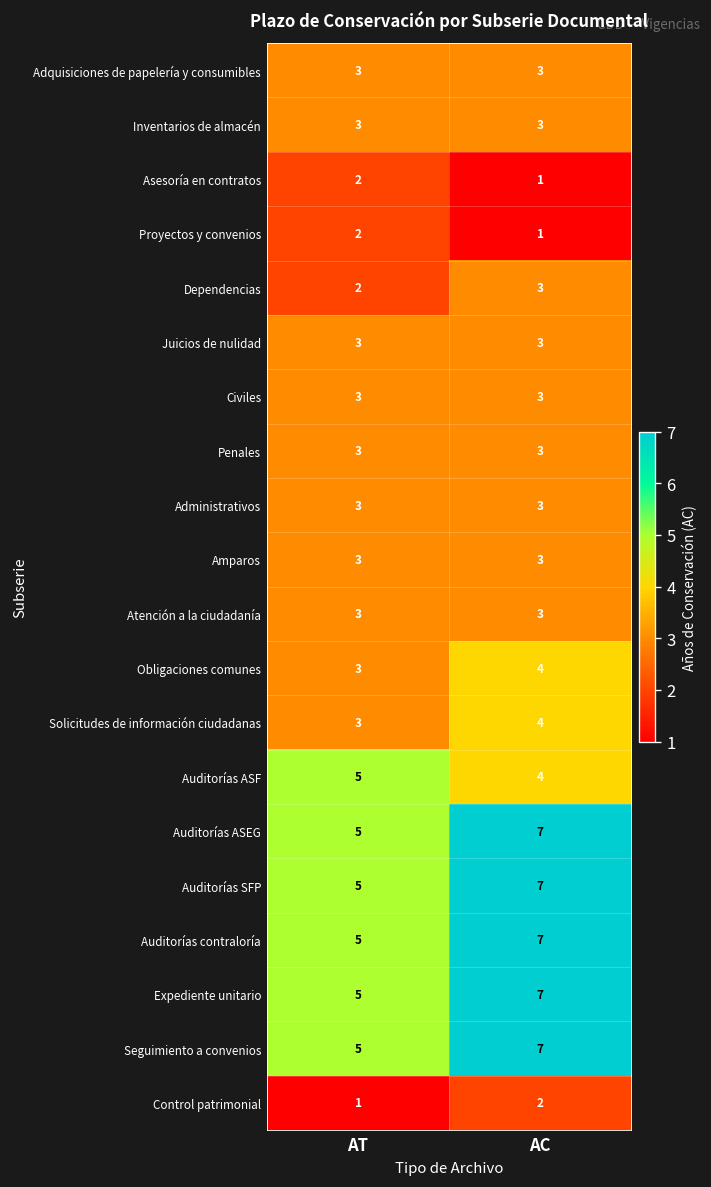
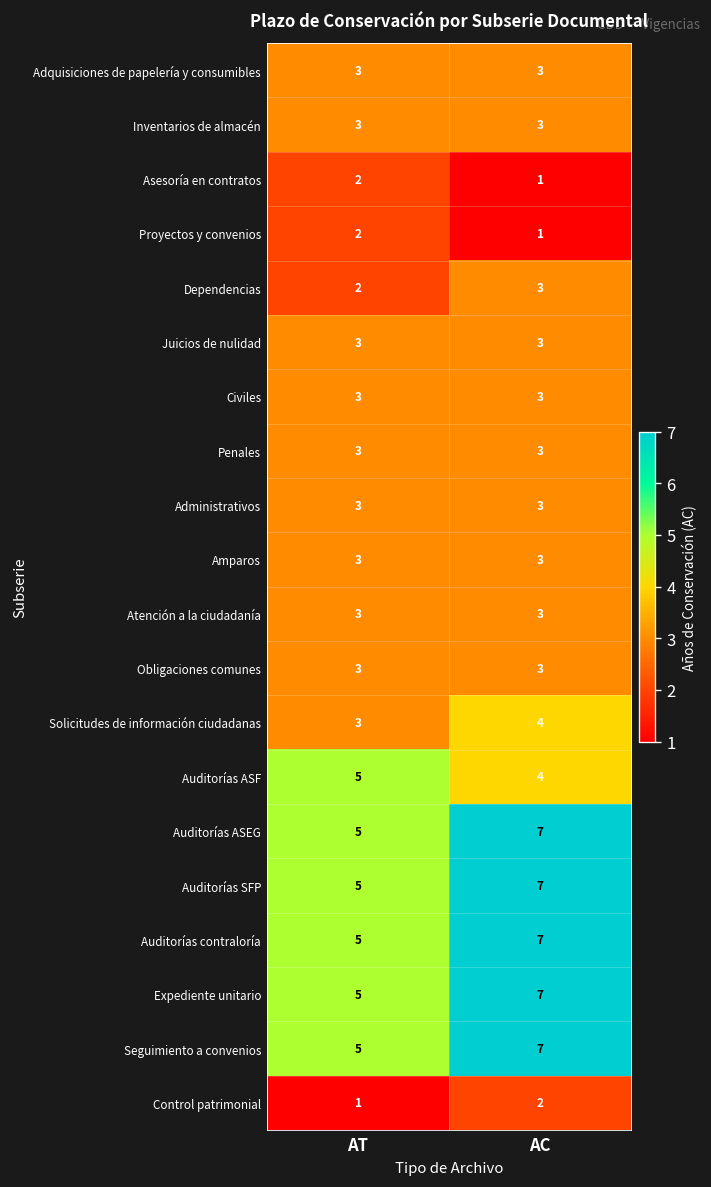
Obligaciones comunes, AC: 4 -> 3
